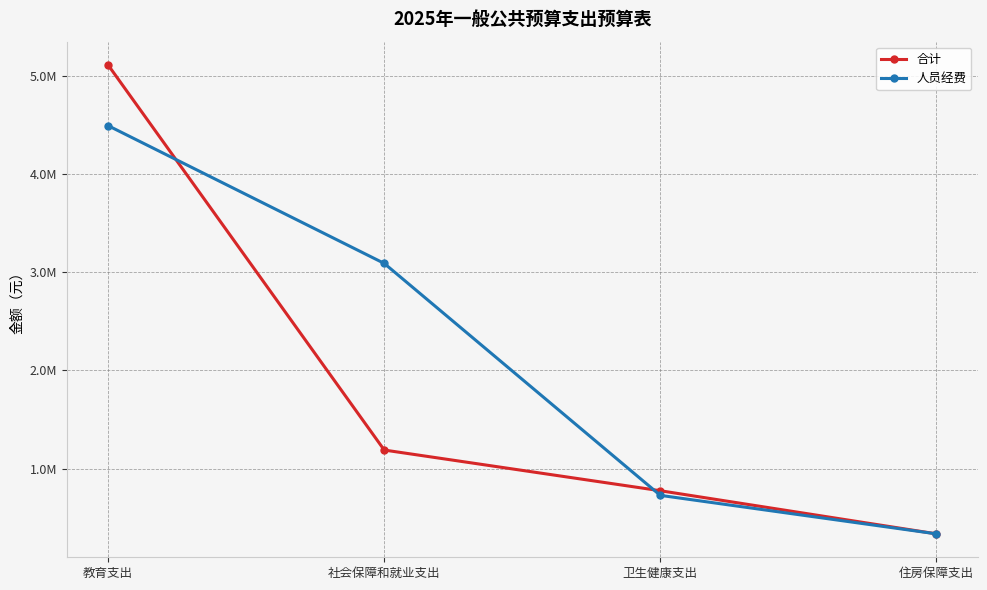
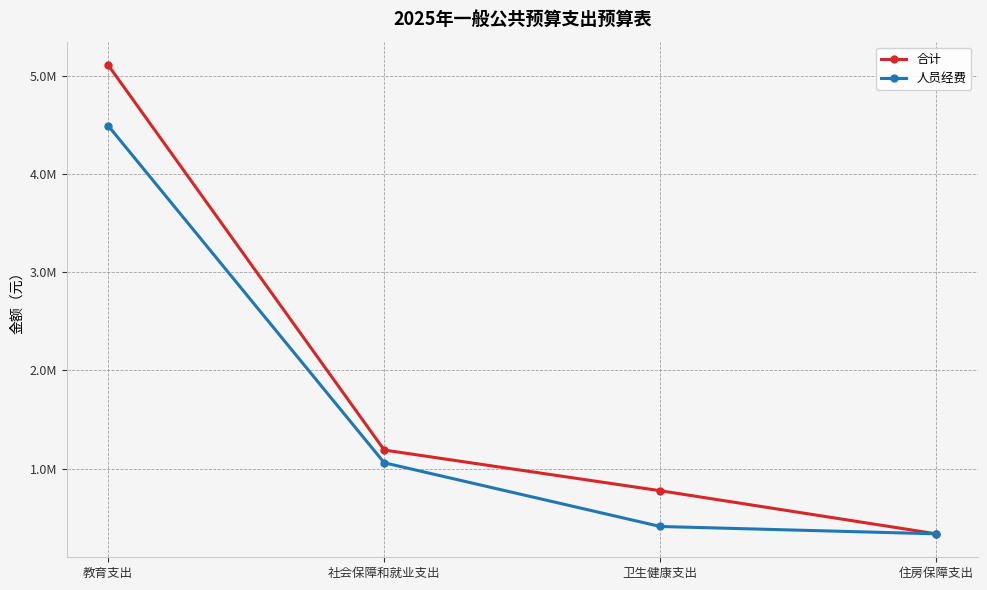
人员经费, 社会保障和就业支出: 3100000 -> 1100000
人员经费, 卫生健康支出: 700000 -> 400000
